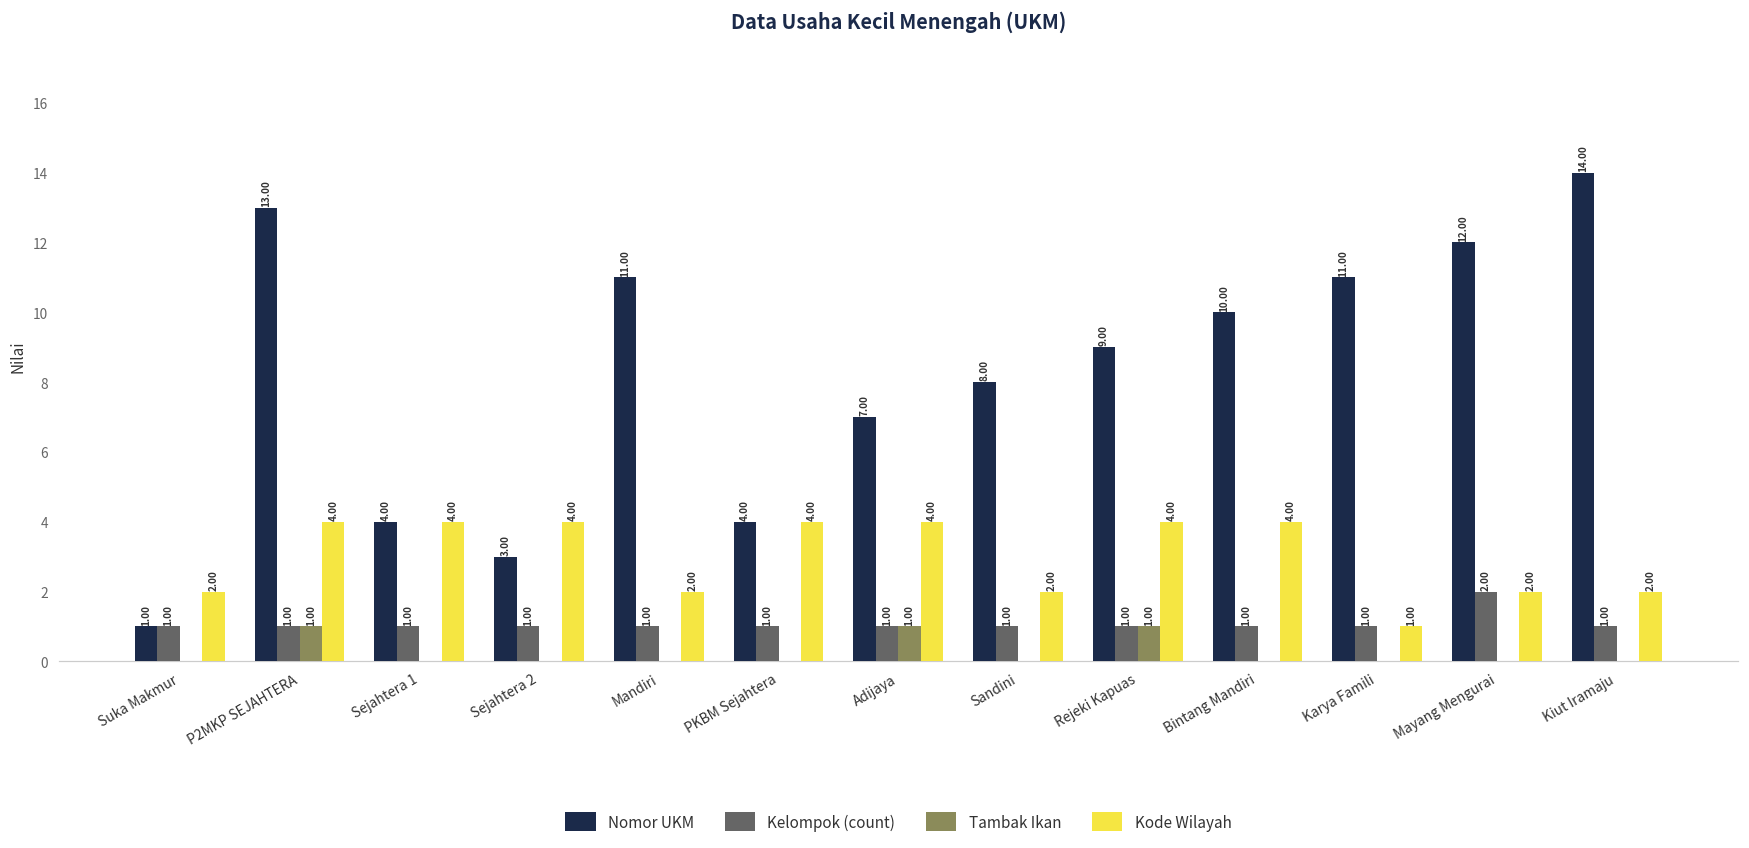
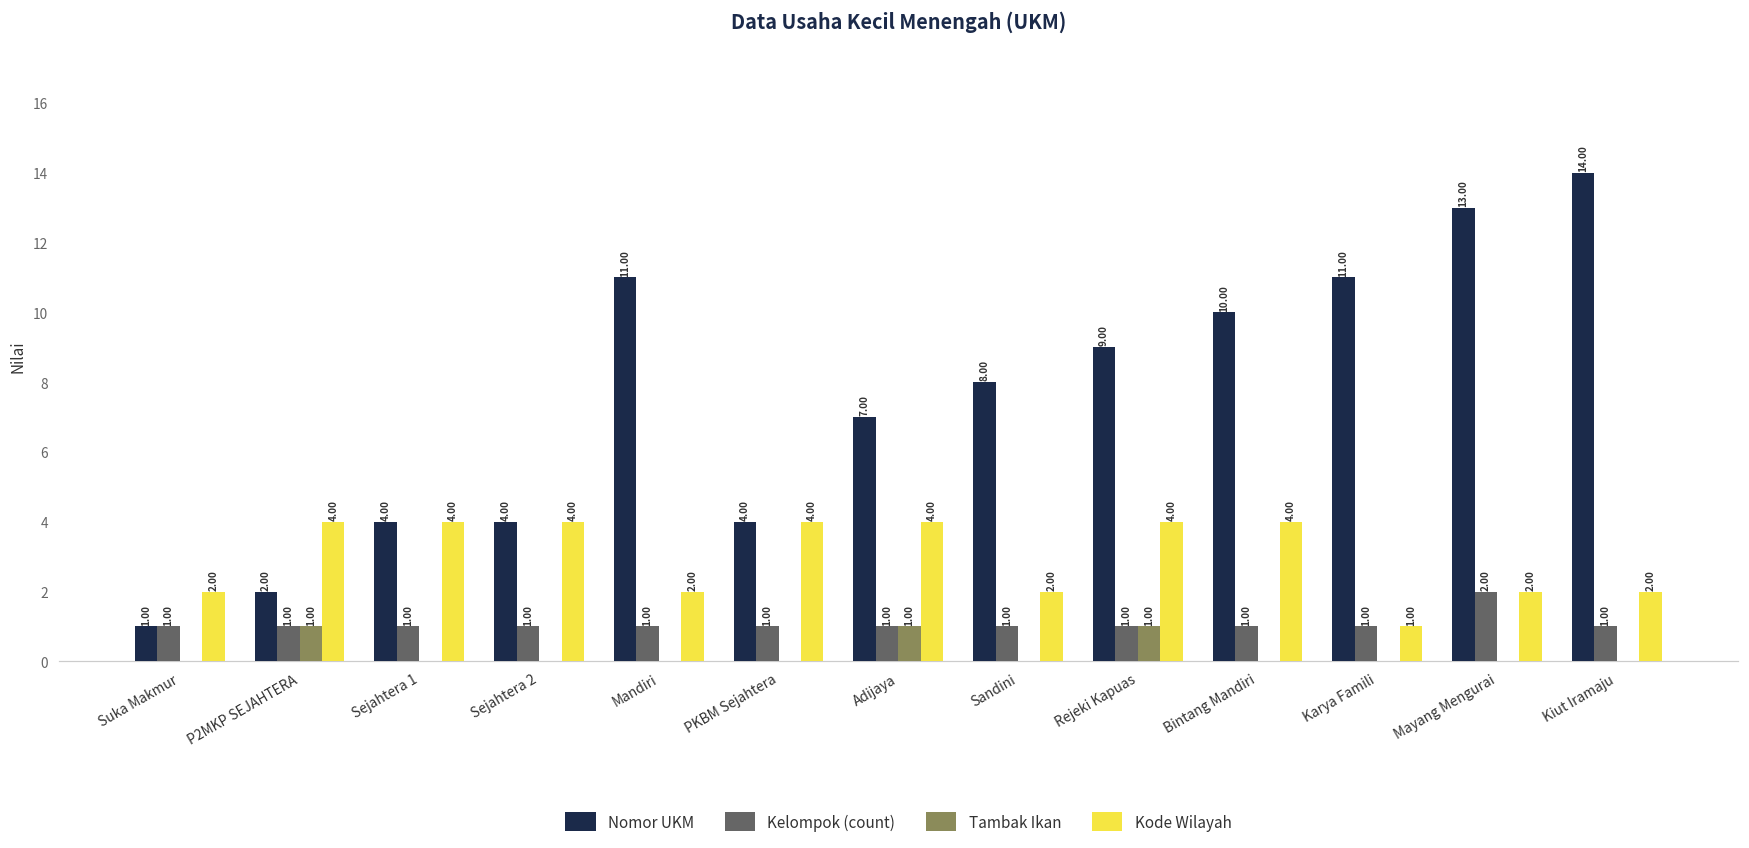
Nomor UKM, P2MKP SEJAHTERA: 13.00 -> 2.00
Nomor UKM, Sejahtera 2: 3.00 -> 4.00
Nomor UKM, Mayang Mengurai: 12.00 -> 13.00
